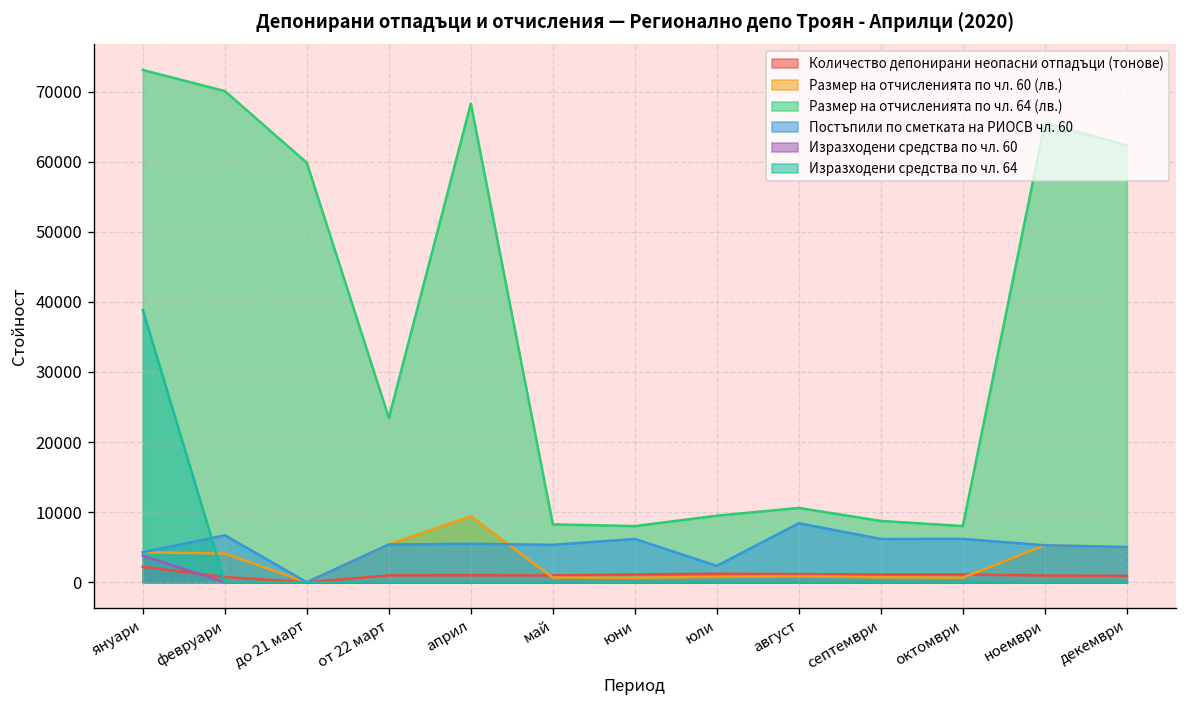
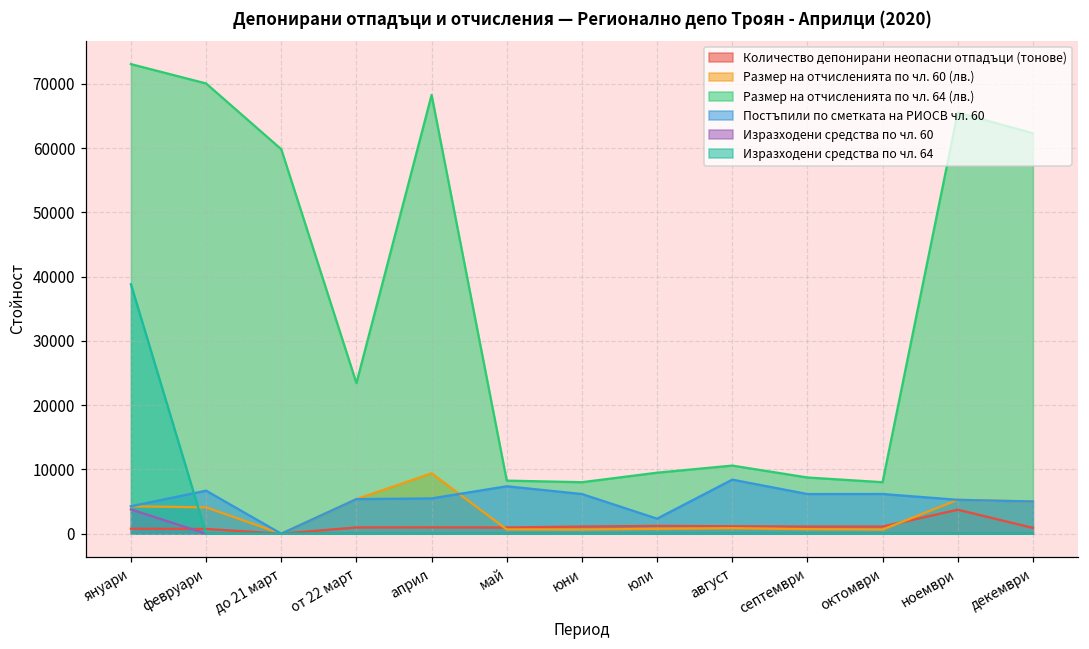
Количество депонирани неопасни отпадъци (тонове), януари: 2000 -> 1000
Постъпили по сметката на РИОСВ чл. 60, май: 5000 -> 7000
Количество депонирани неопасни отпадъци (тонове), ноември: 1000 -> 4000
